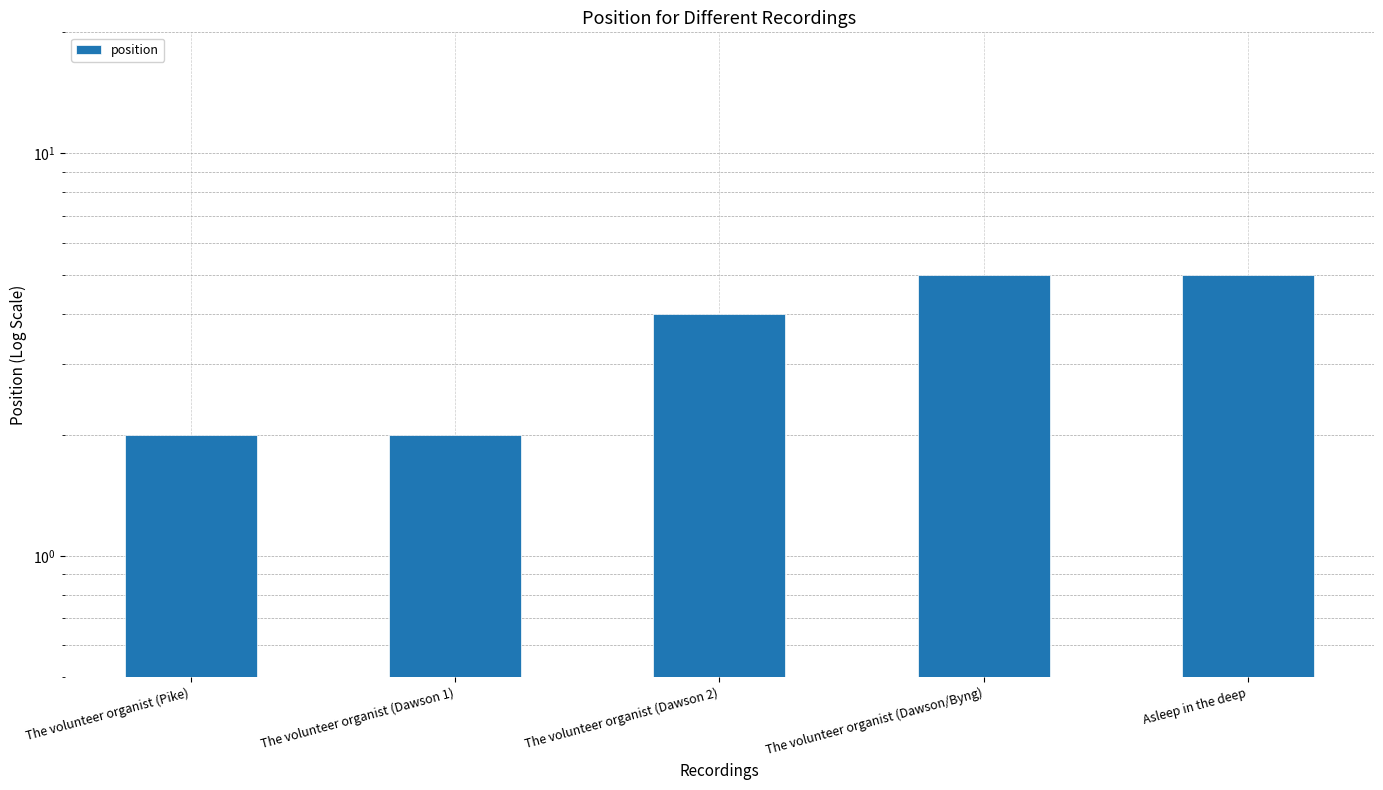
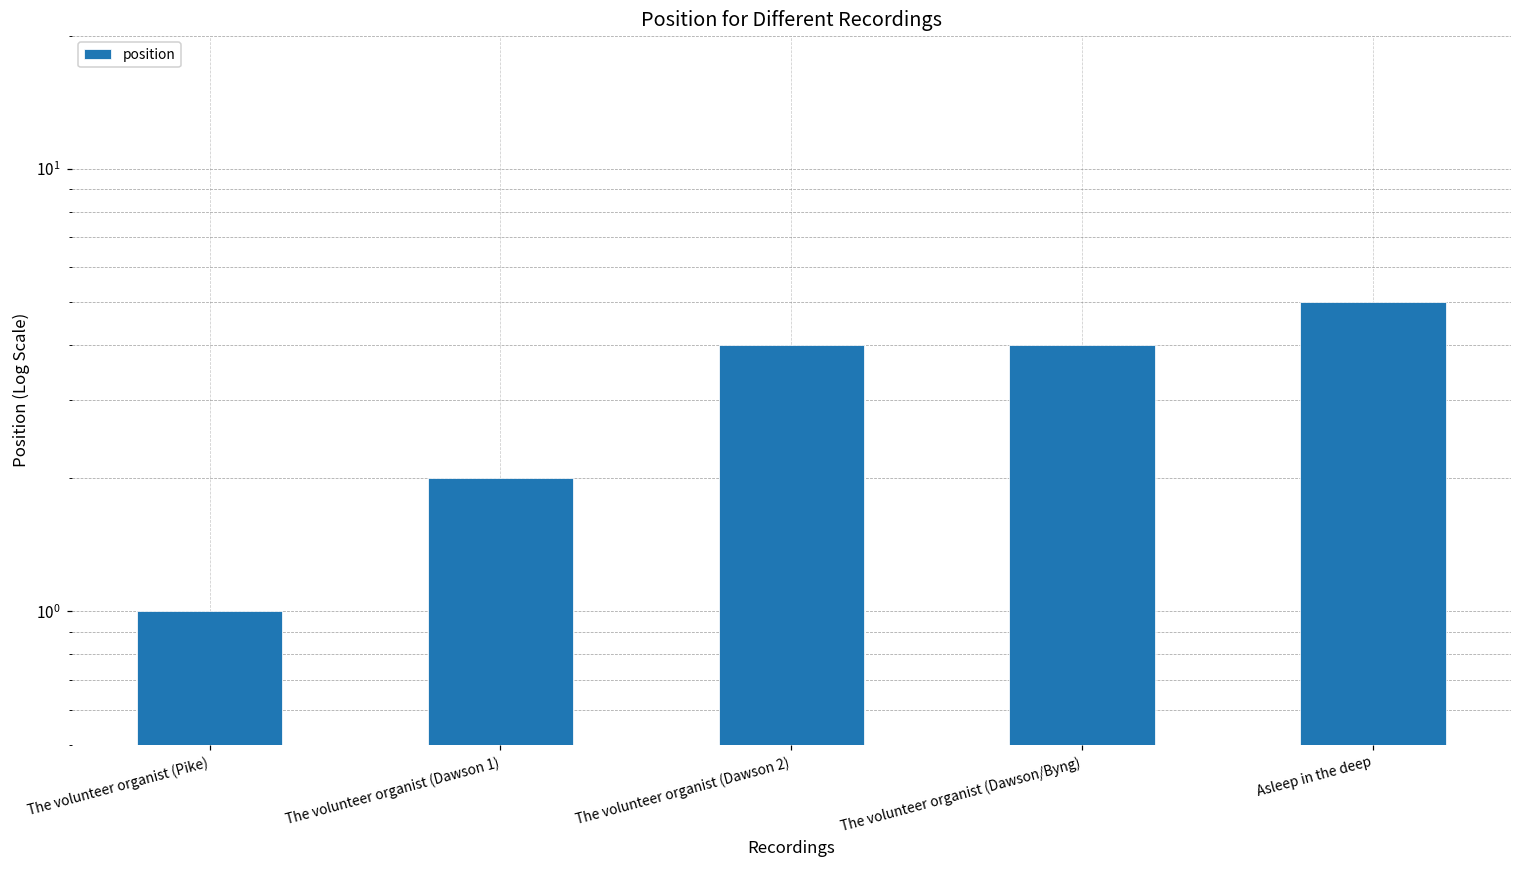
The volunteer organist (Pike): 2 -> 1
The volunteer organist (Dawson/Byng): 5 -> 4
